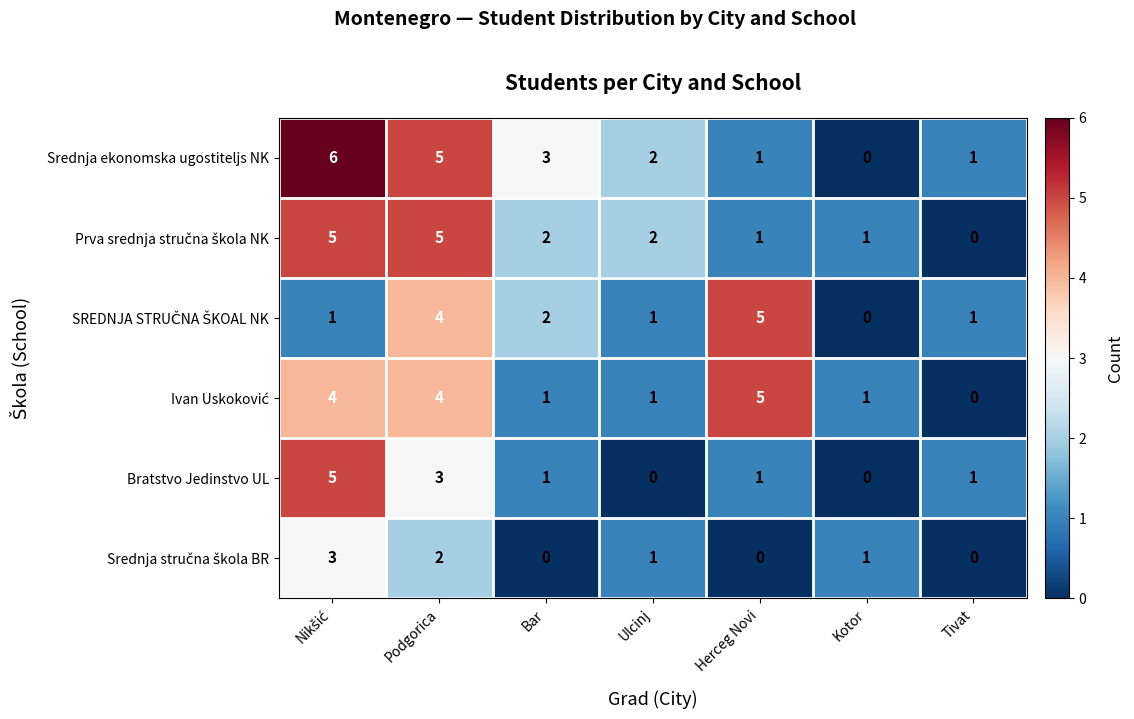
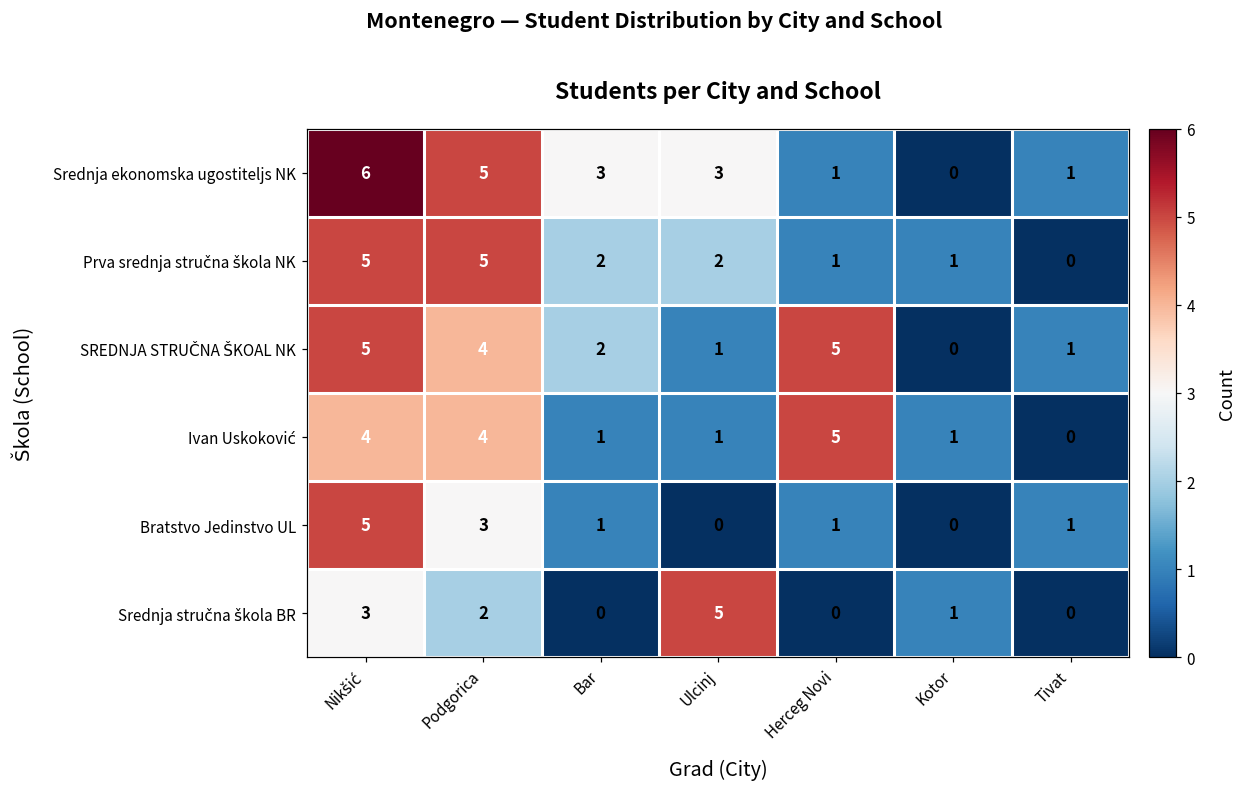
Srednja ekonomska ugostiteljs NK, Ulcinj: 2 -> 3
SREDNJA STRUČNA ŠKOAL NK, Nikšić: 1 -> 5
Srednja stručna škola BR, Ulcinj: 1 -> 5
